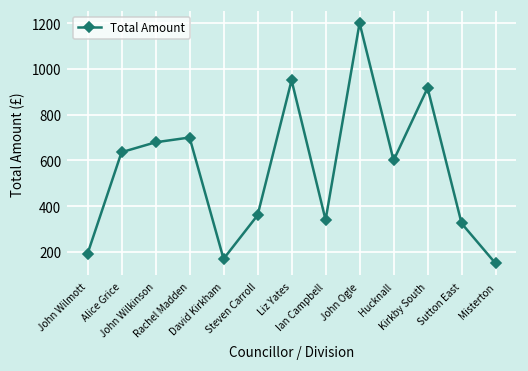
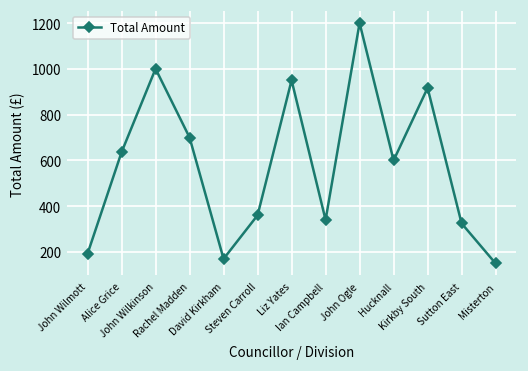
John Wilkinson: 680 -> 1000
